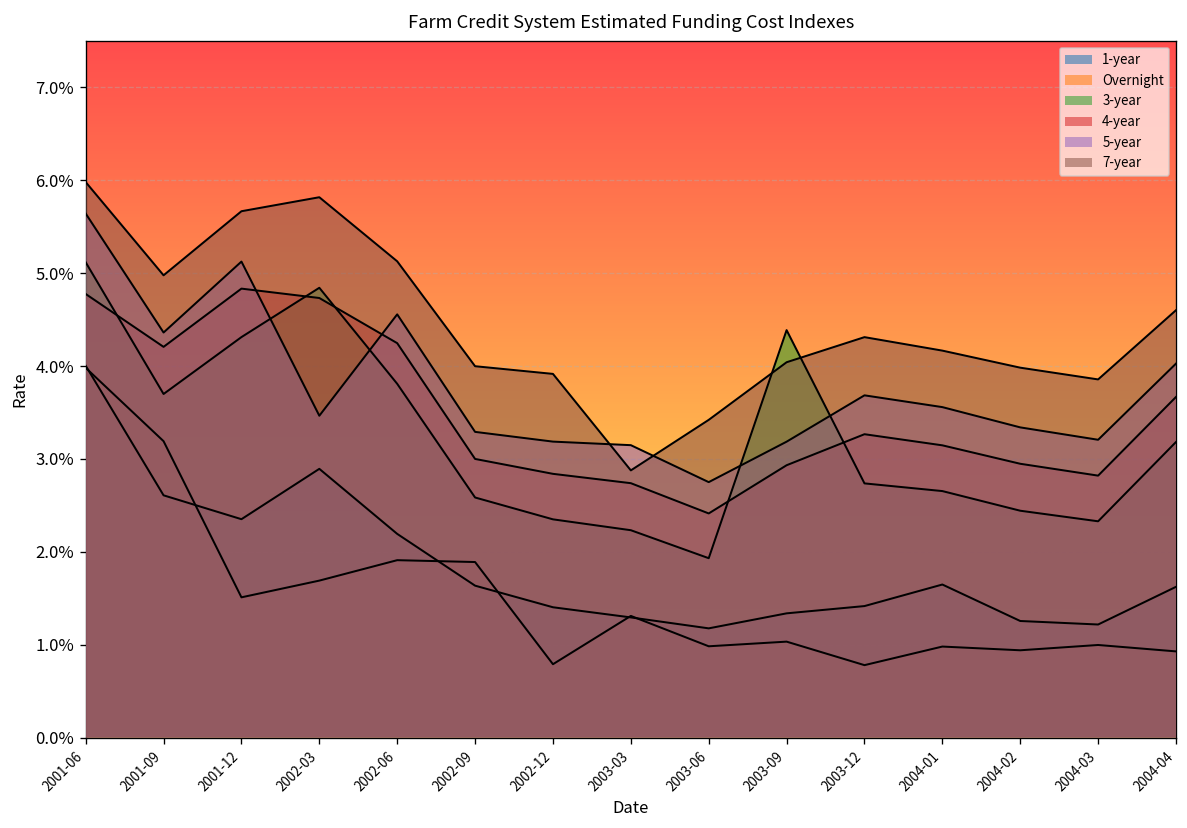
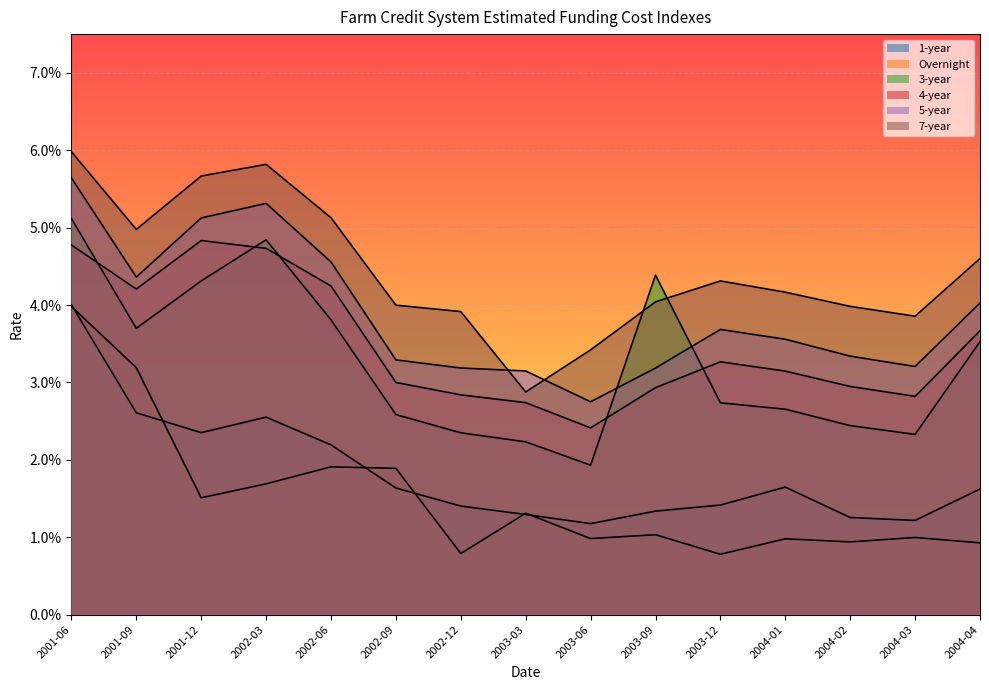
1-year, 2002-03: 2.9% -> 2.6%
5-year, 2002-03: 3.5% -> 5.3%
3-year, 2004-04: 3.2% -> 3.5%
